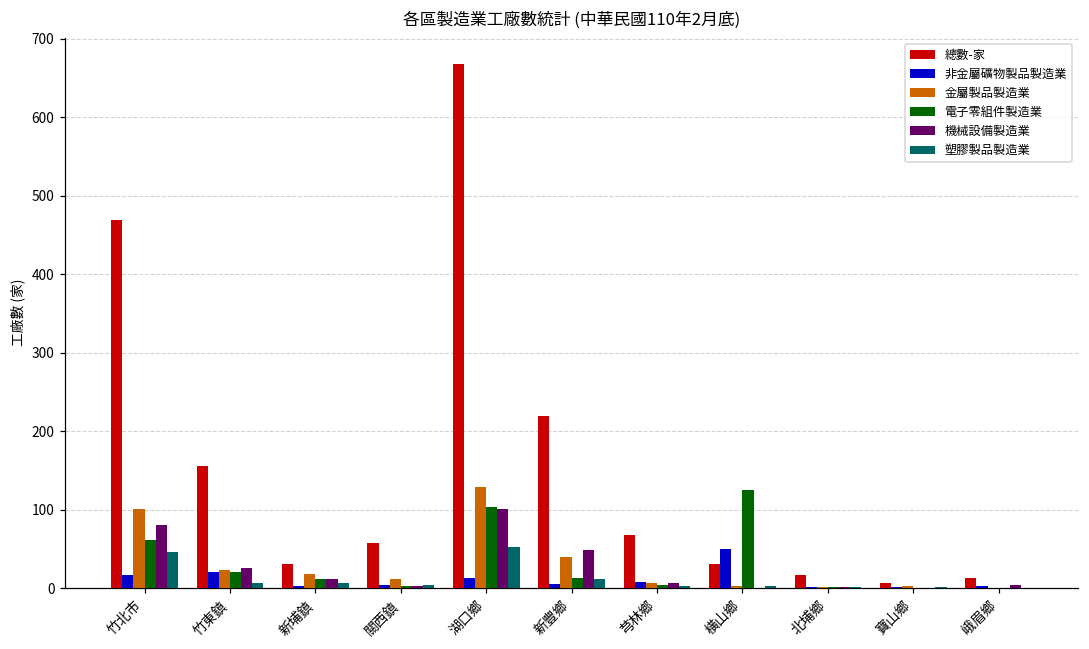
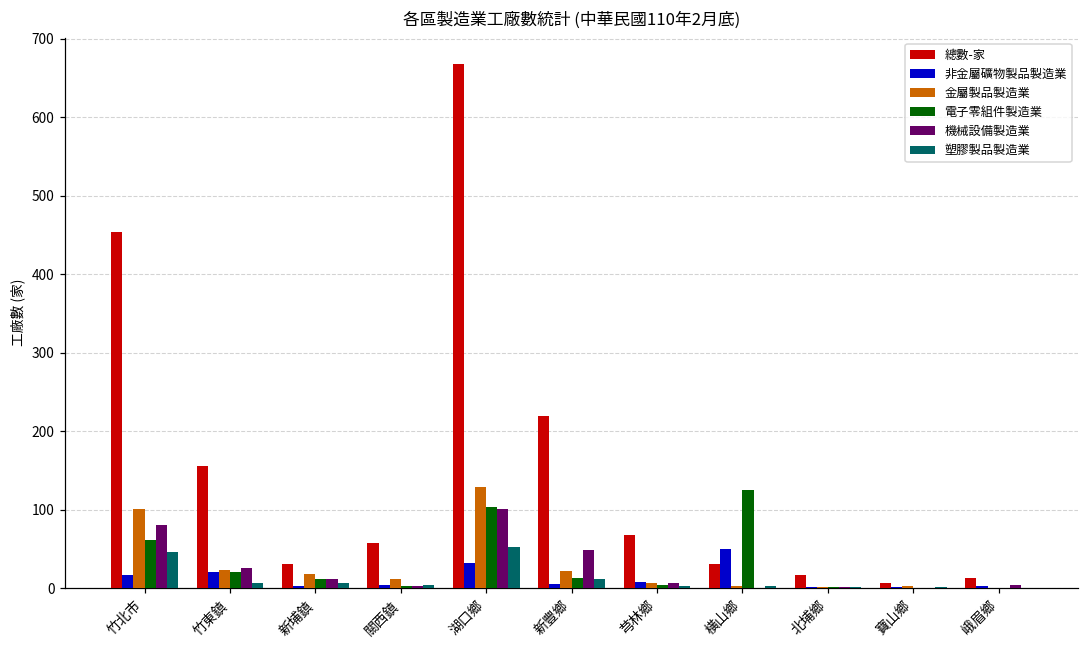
總數-家, 竹北市: 470 -> 450
非金屬礦物製品製造業, 湖口鄉: 10 -> 30
金屬製品製造業, 新豐鄉: 40 -> 20
